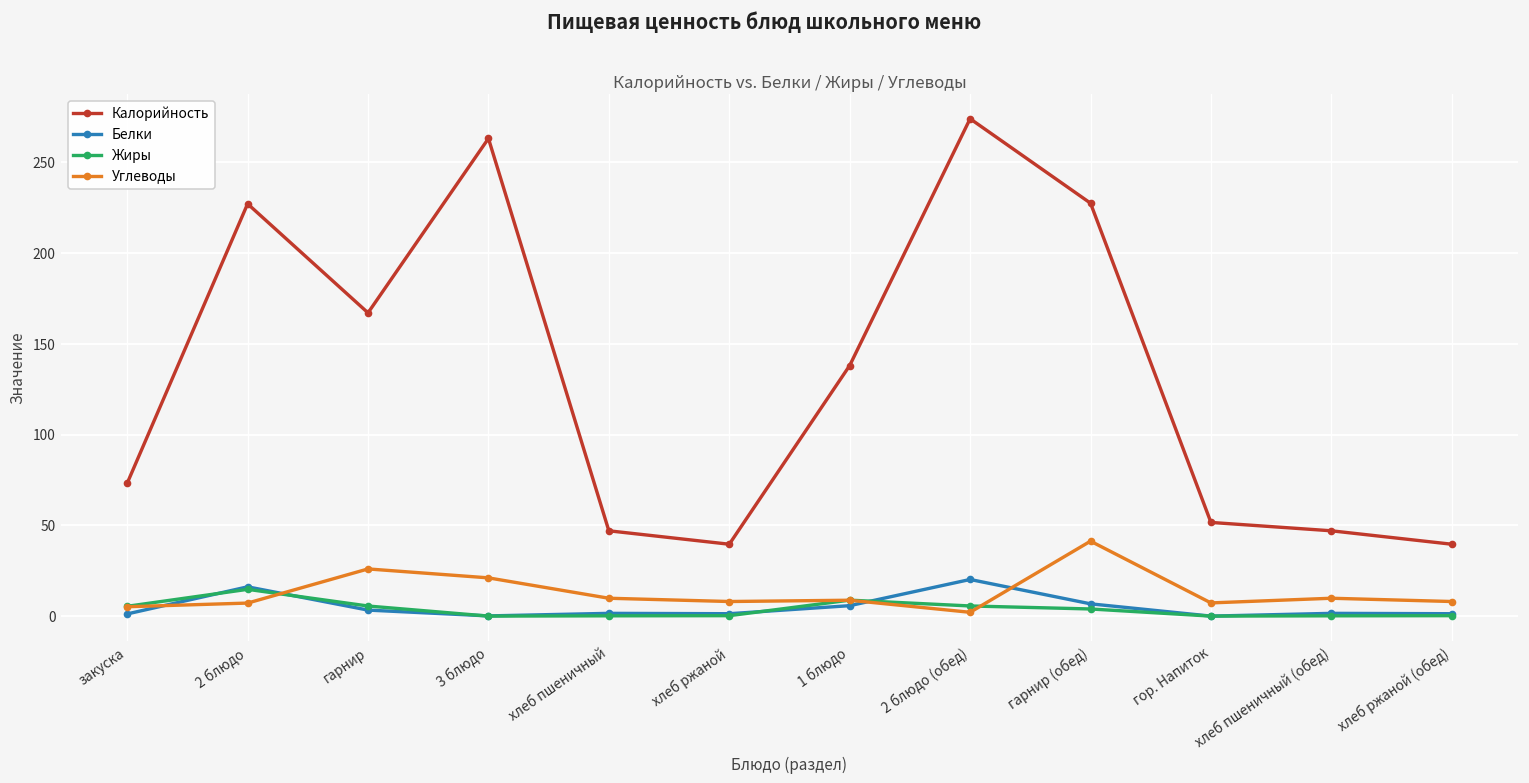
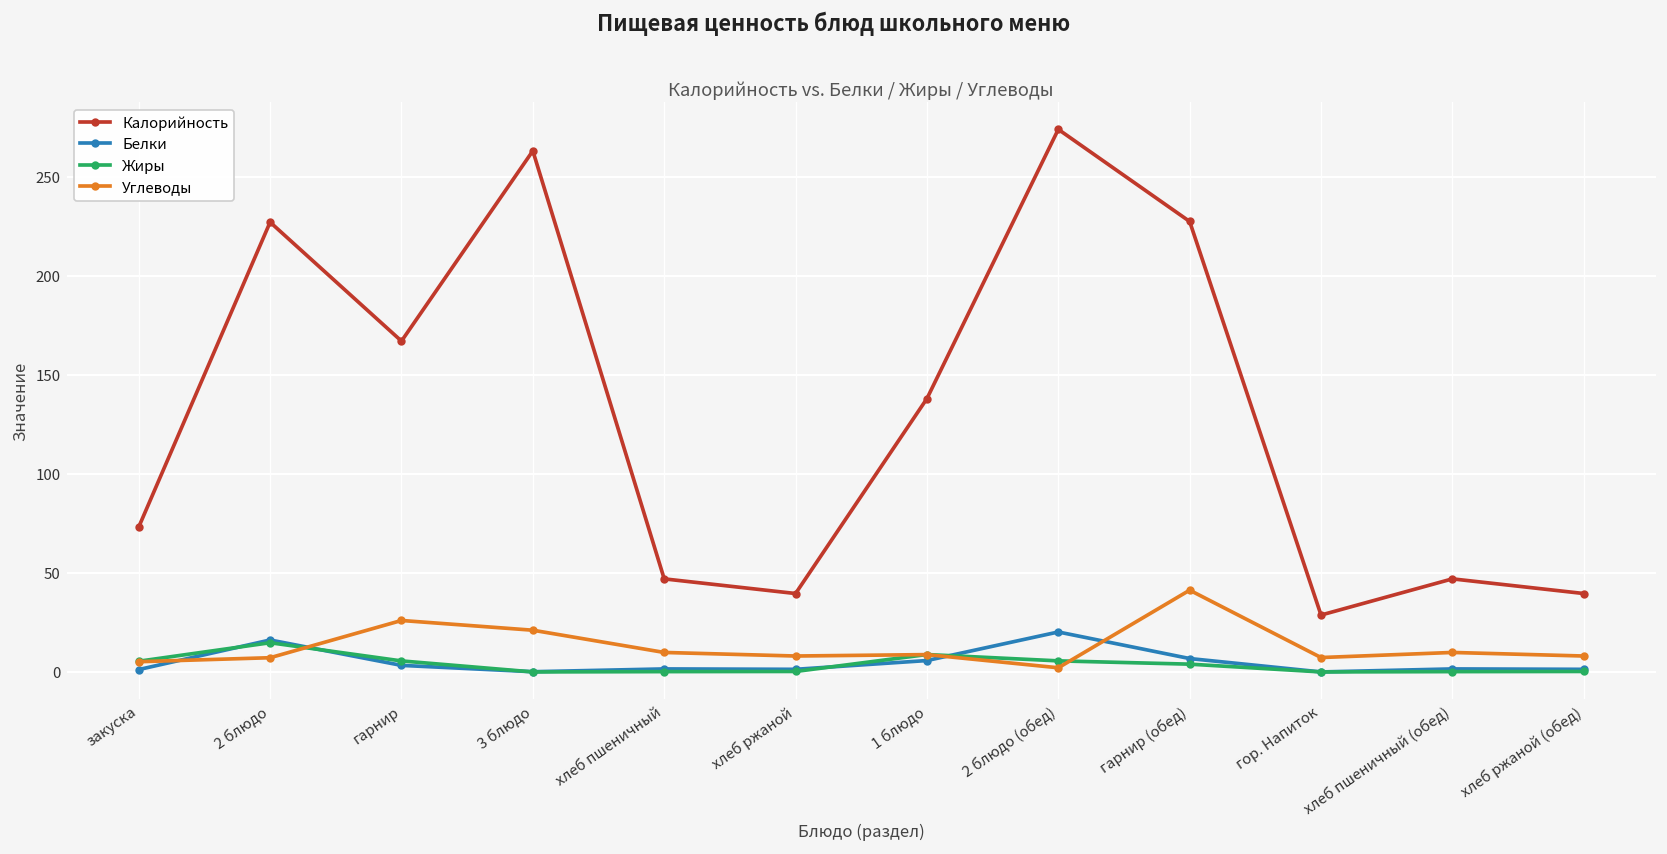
Калорийность, гор. Напиток: 52 -> 29
